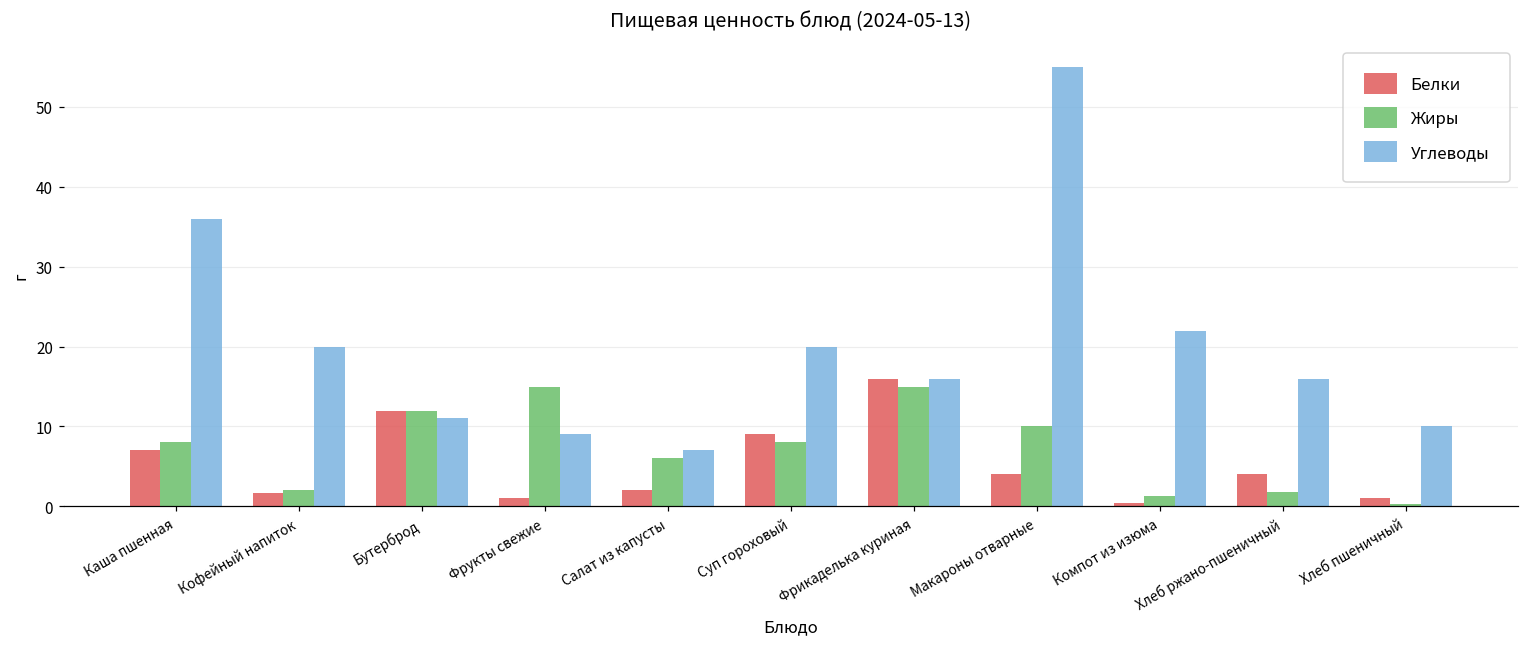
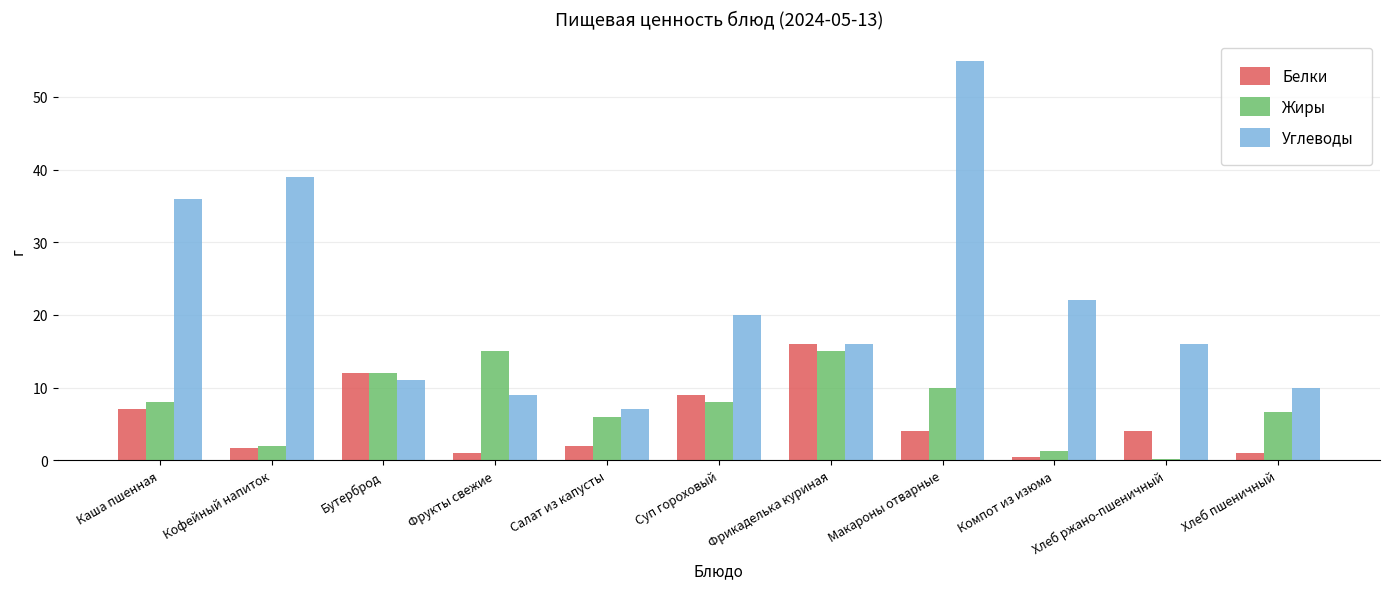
Углеводы, Кофейный напиток: 20 -> 39
Жиры, Хлеб ржано-пшеничный: 2 -> 0
Жиры, Хлеб пшеничный: 0 -> 7
